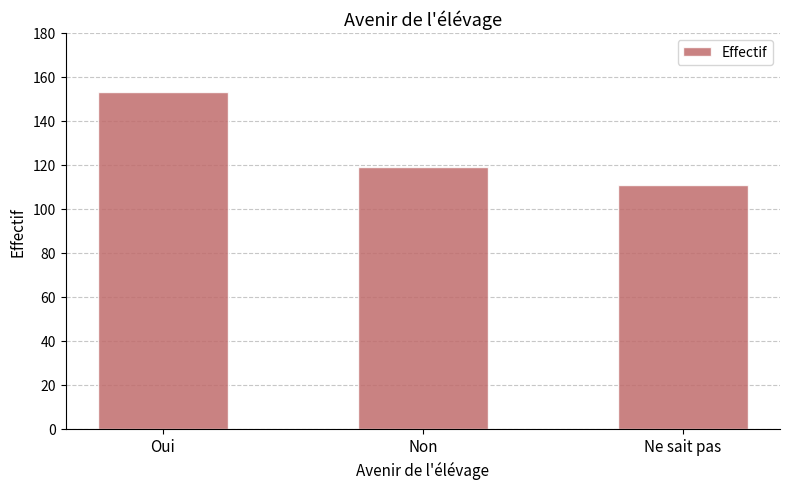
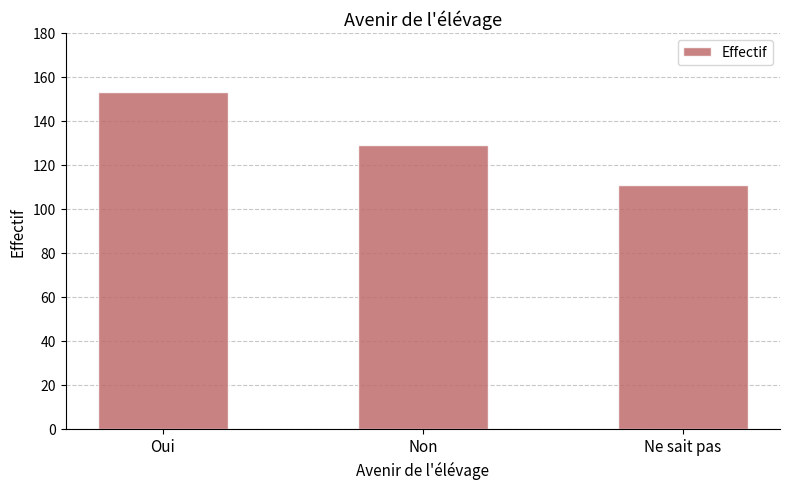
Non: 119 -> 129
